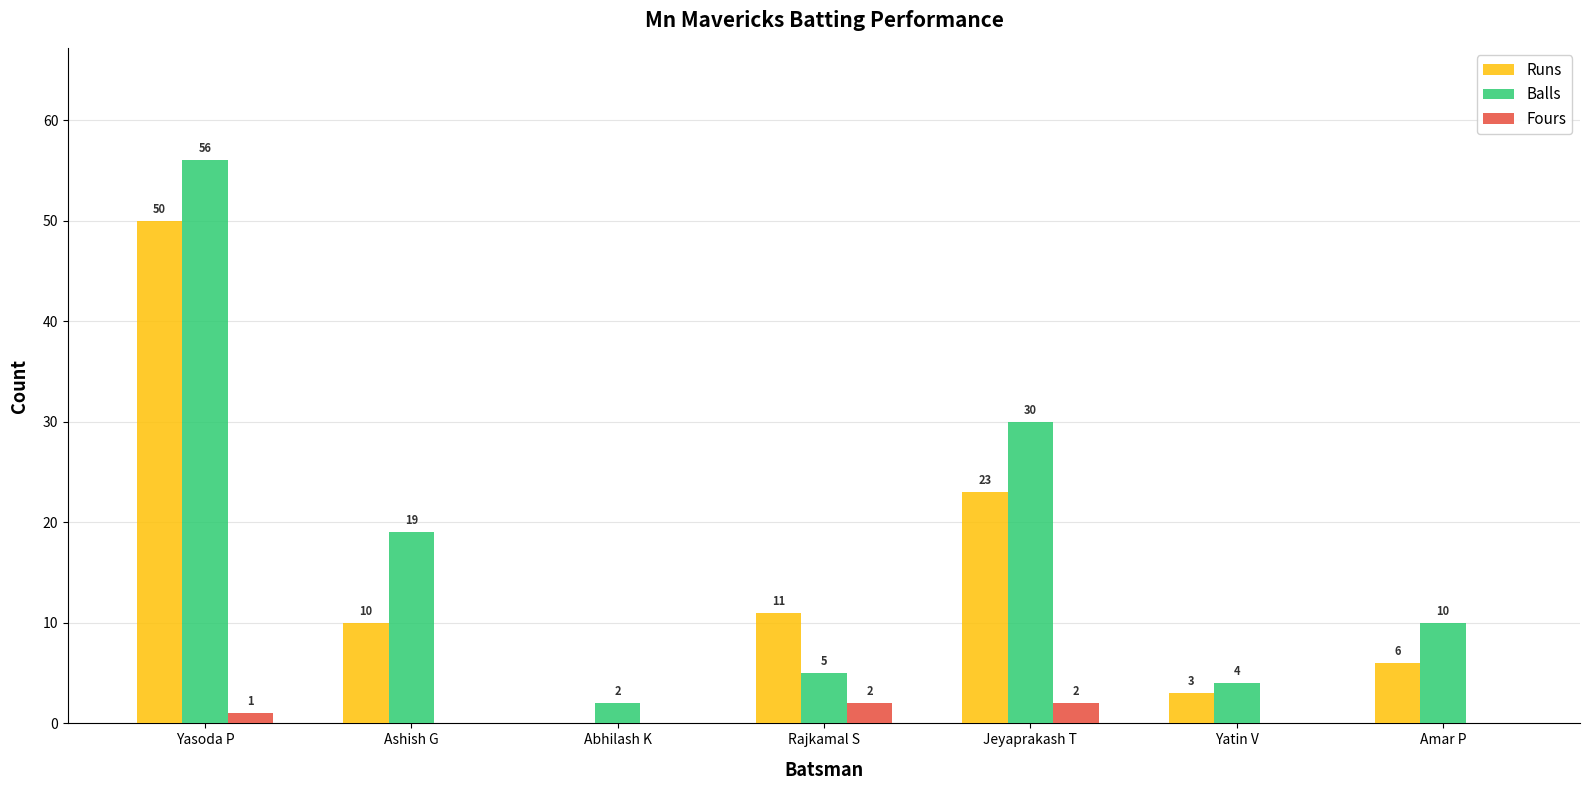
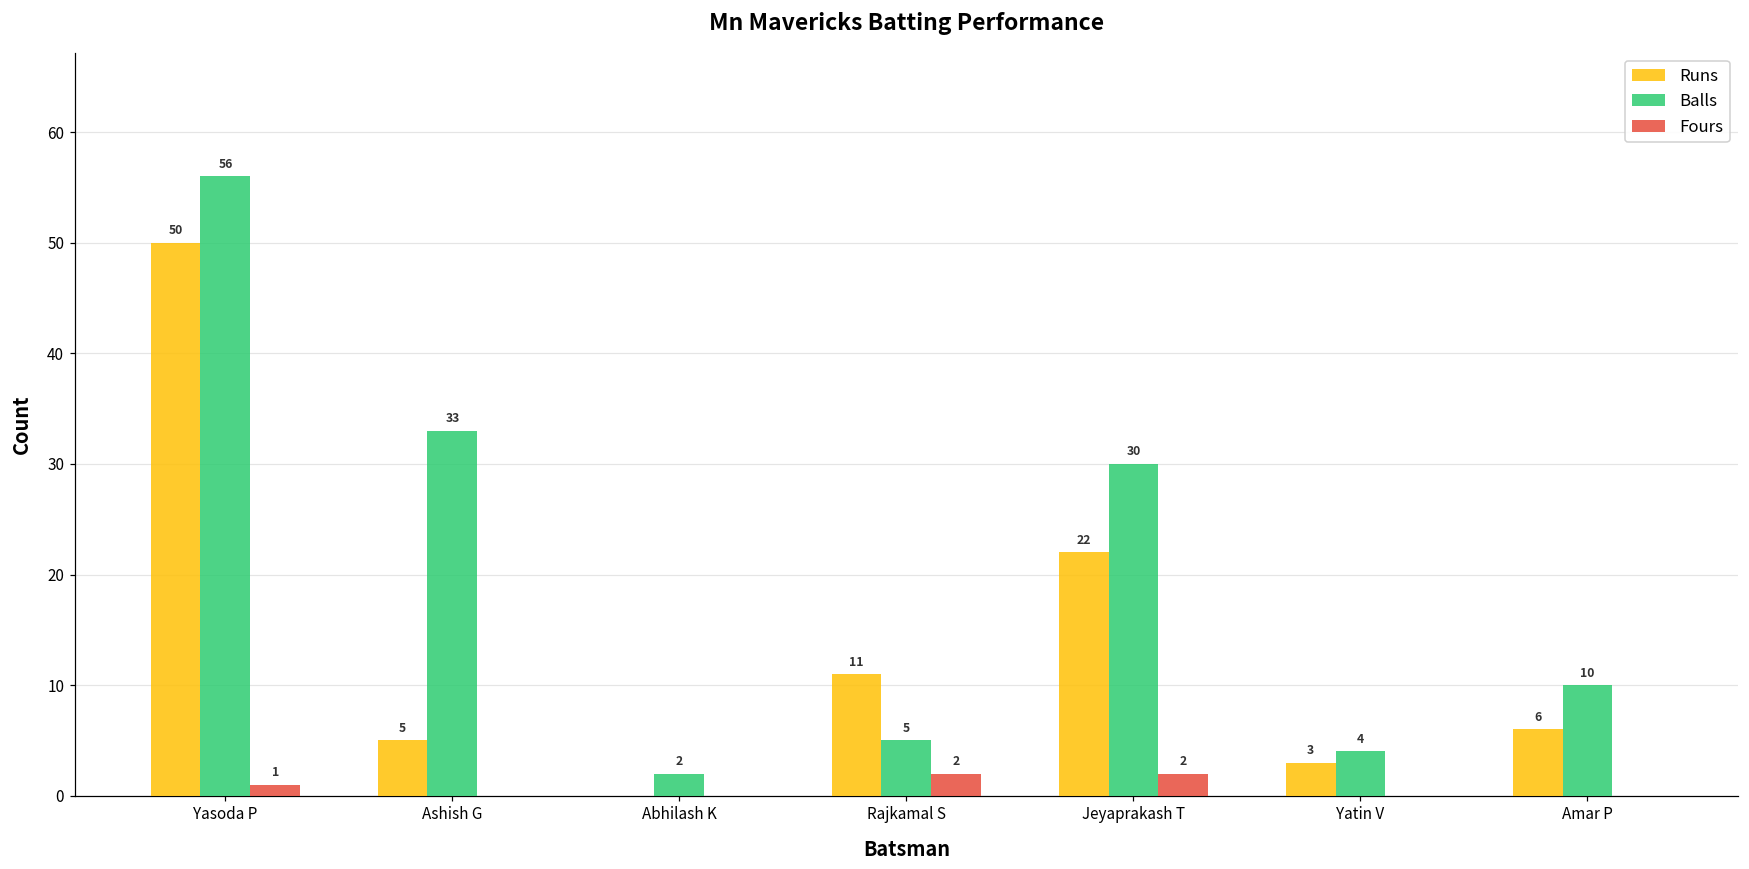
Runs, Ashish G: 10 -> 5
Balls, Ashish G: 19 -> 33
Runs, Jeyaprakash T: 23 -> 22
